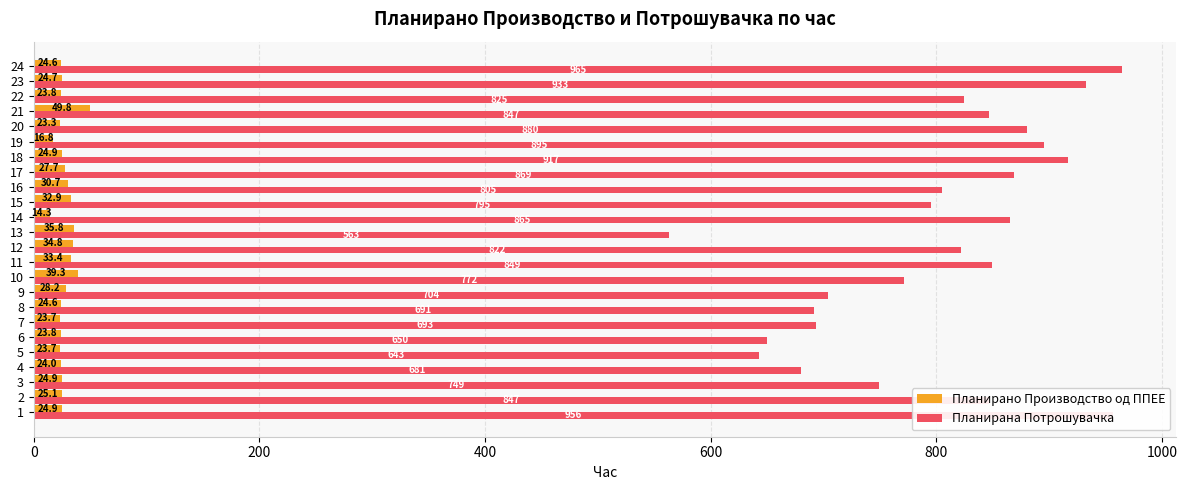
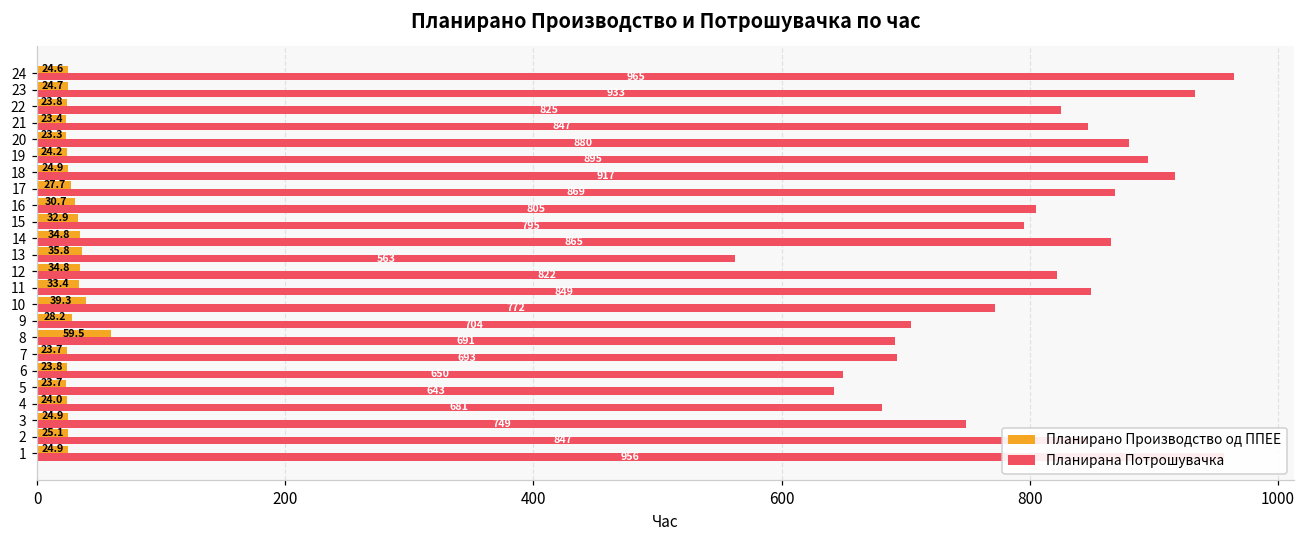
Планирано Производство од ППЕЕ, 21: 49.8 -> 23.4
Планирано Производство од ППЕЕ, 19: 16.8 -> 24.2
Планирано Производство од ППЕЕ, 14: 14.3 -> 34.8
Планирано Производство од ППЕЕ, 8: 24.6 -> 59.5
